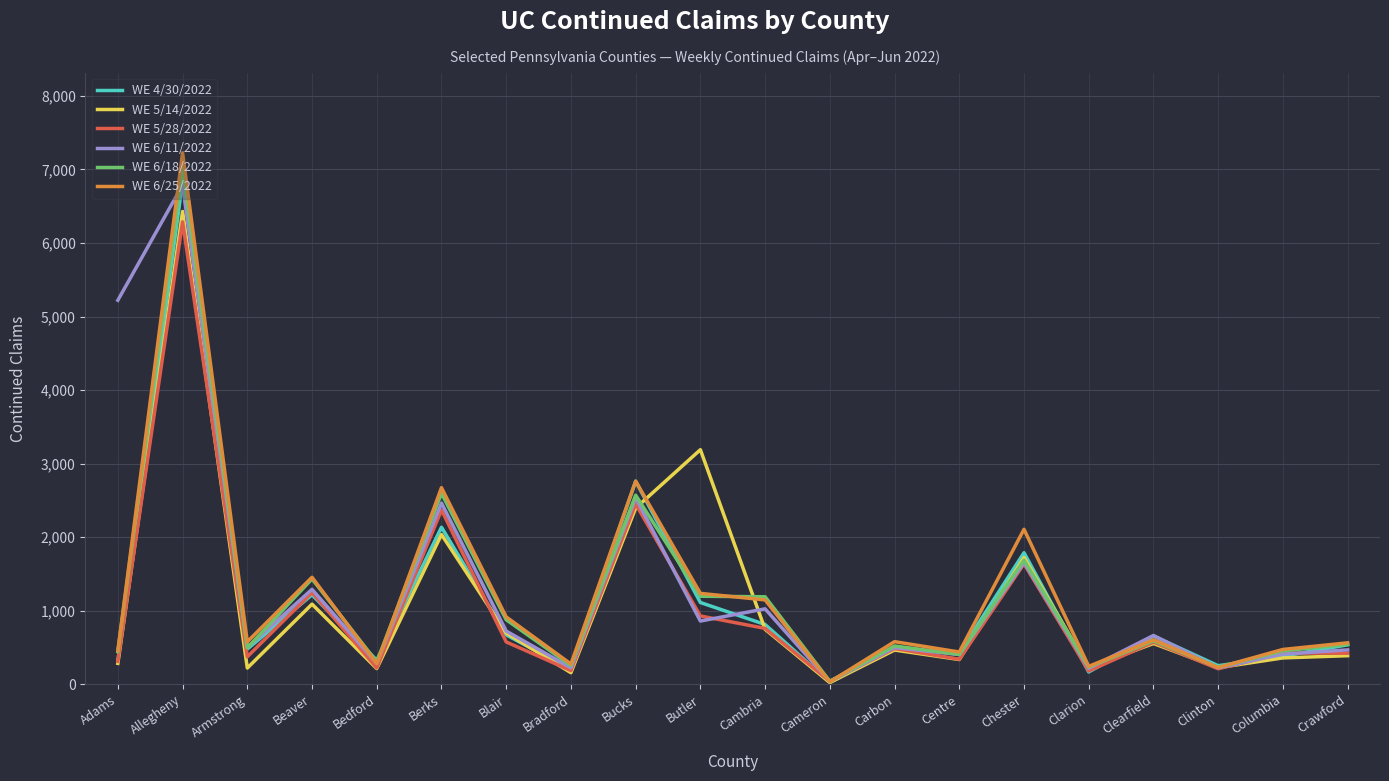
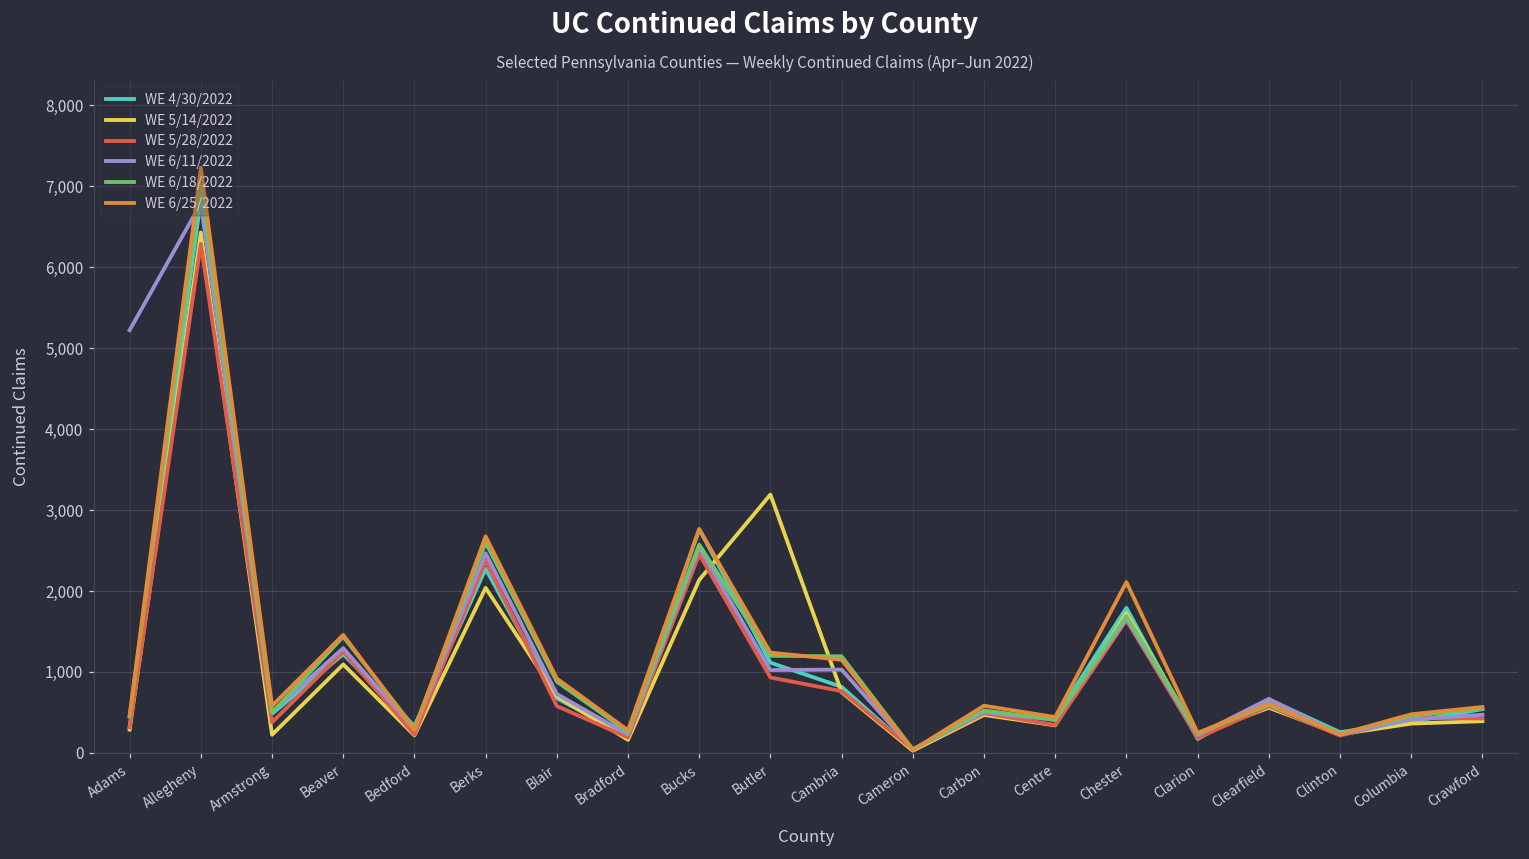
WE 4/30/2022, Berks: 2,100 -> 2,300
WE 5/14/2022, Bucks: 2,400 -> 2,100
WE 6/11/2022, Butler: 900 -> 1,000
